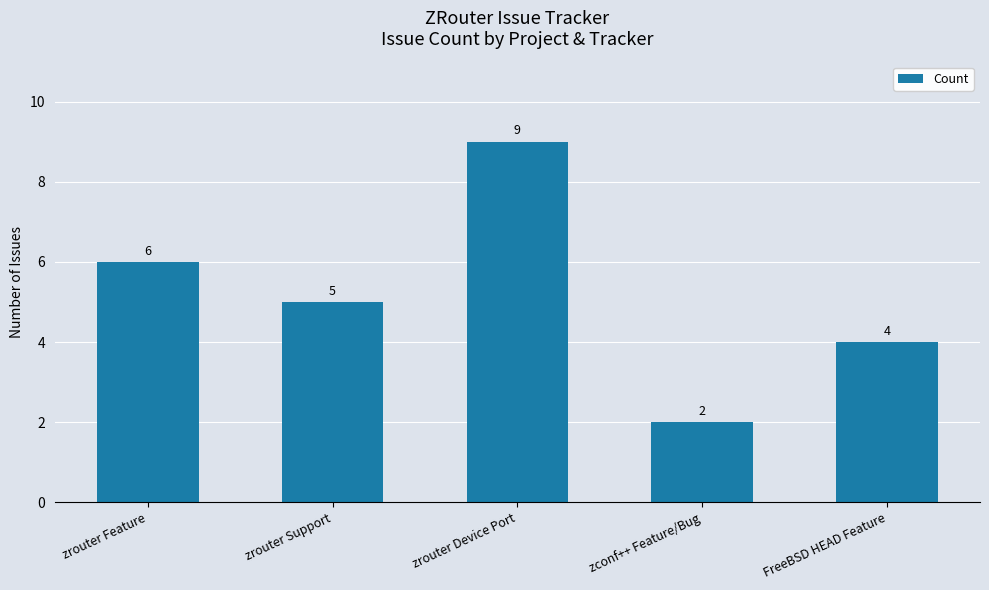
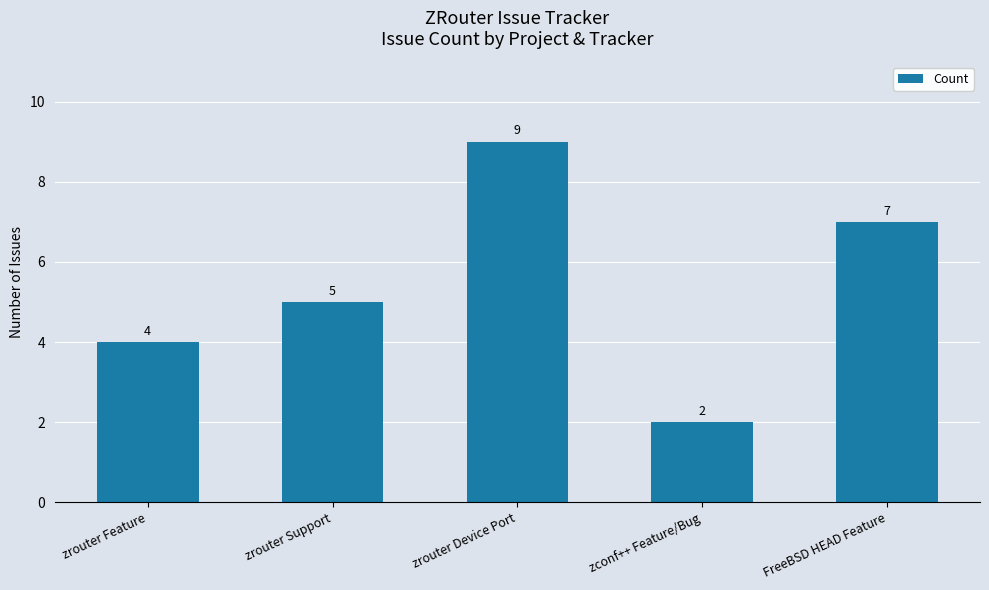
zrouter Feature: 6 -> 4
FreeBSD HEAD Feature: 4 -> 7
